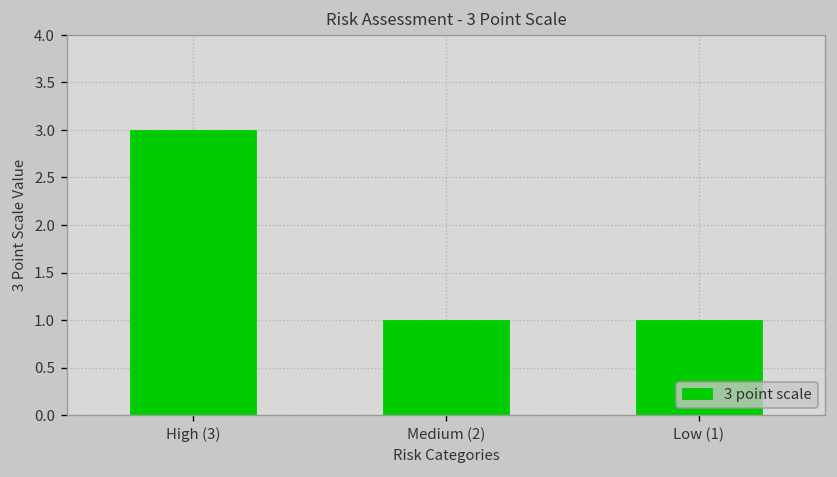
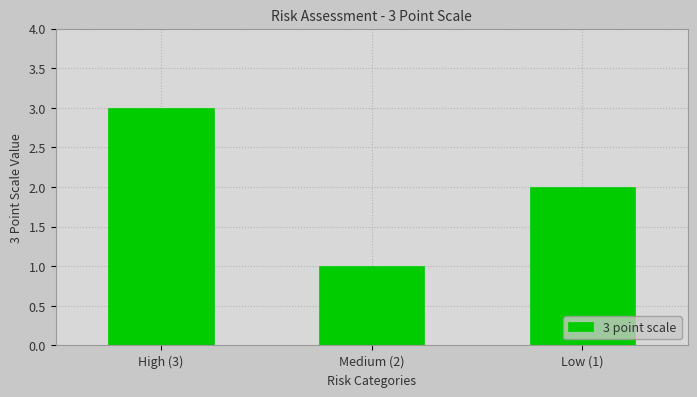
Low (1): 1 -> 2
